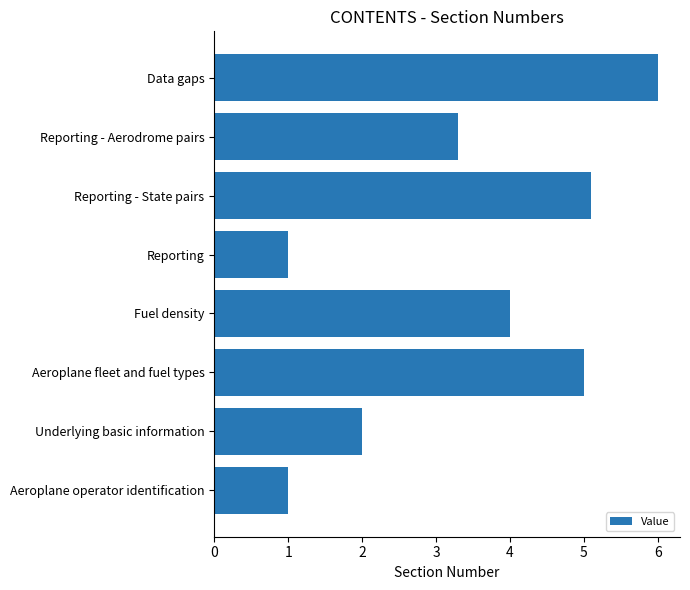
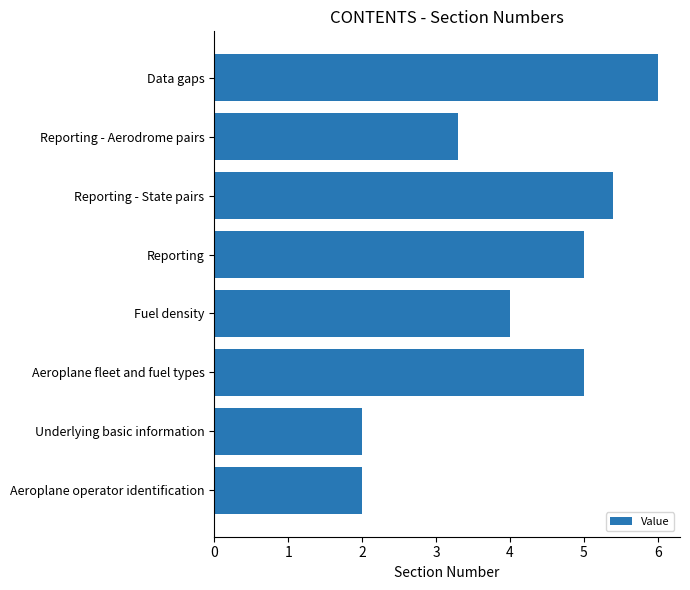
Reporting - State pairs: 5.1 -> 5.4
Reporting: 1 -> 5
Aeroplane operator identification: 1 -> 2
